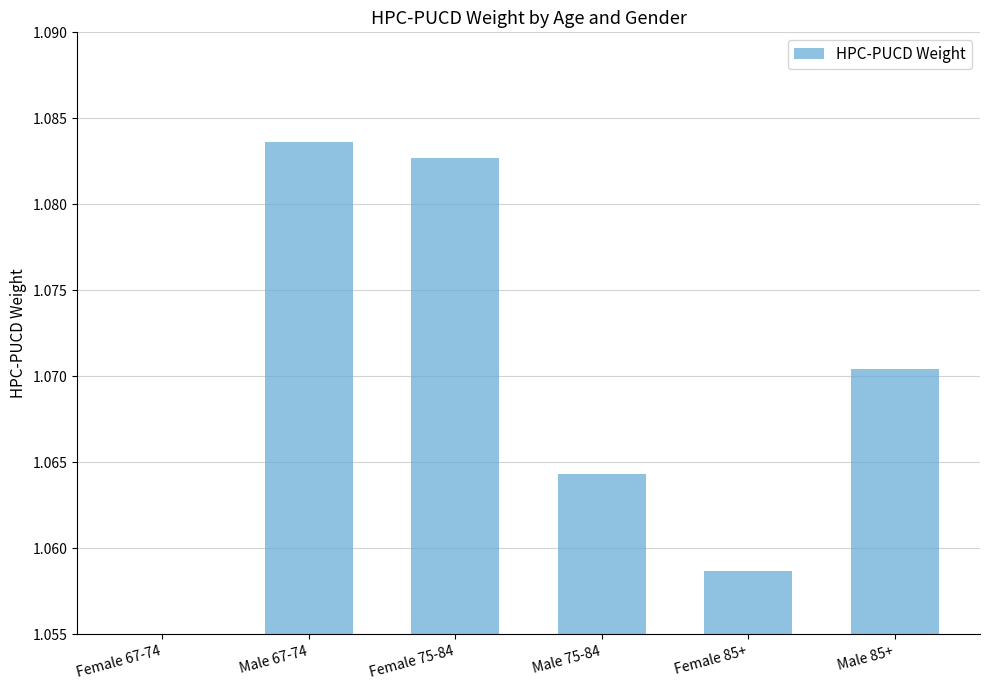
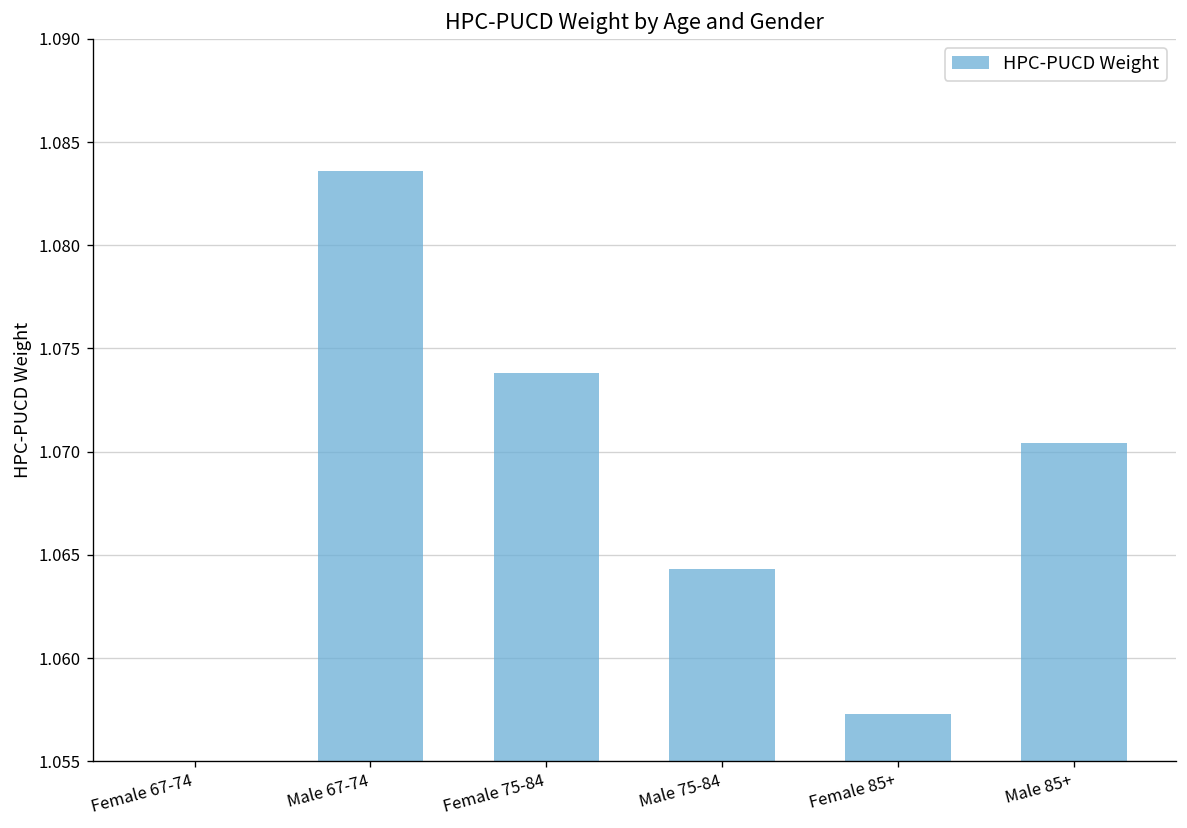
Female 75-84: 1.0827 -> 1.0738
Female 85+: 1.0587 -> 1.0573
